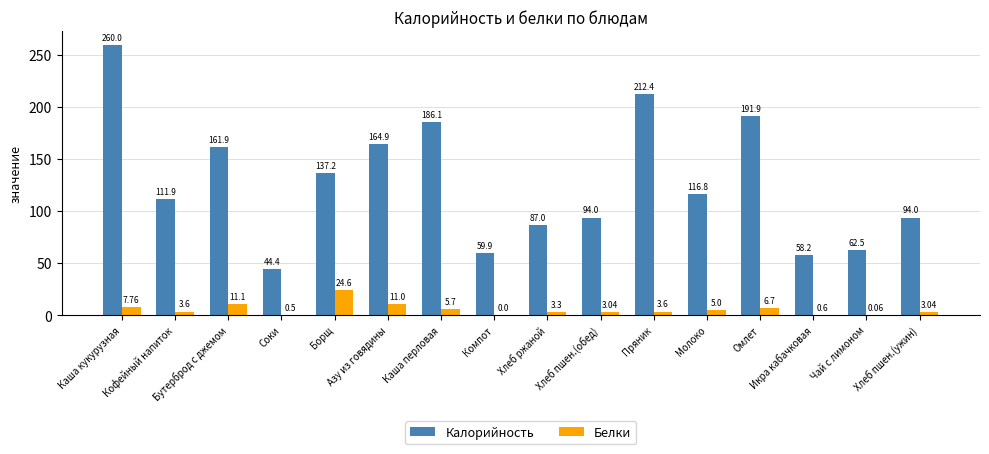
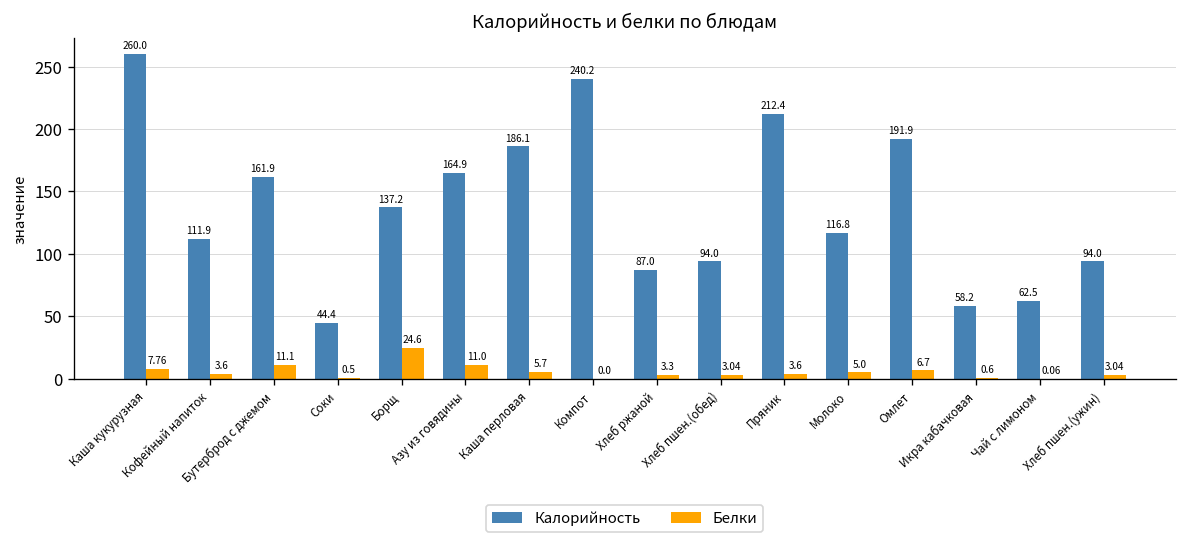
Калорийность, Компот: 59.9 -> 240.2
